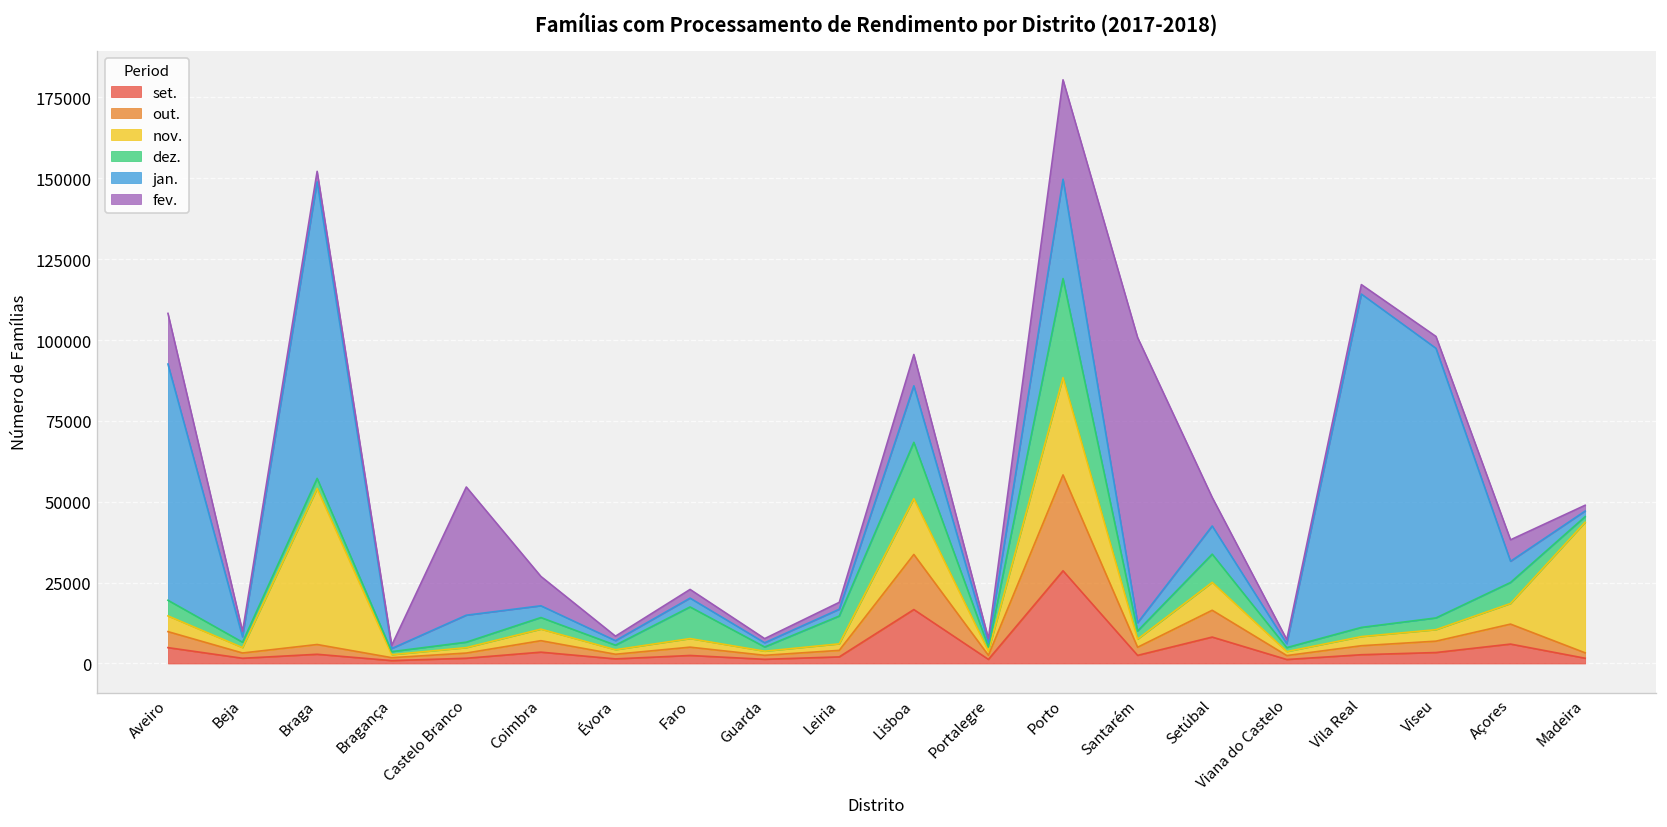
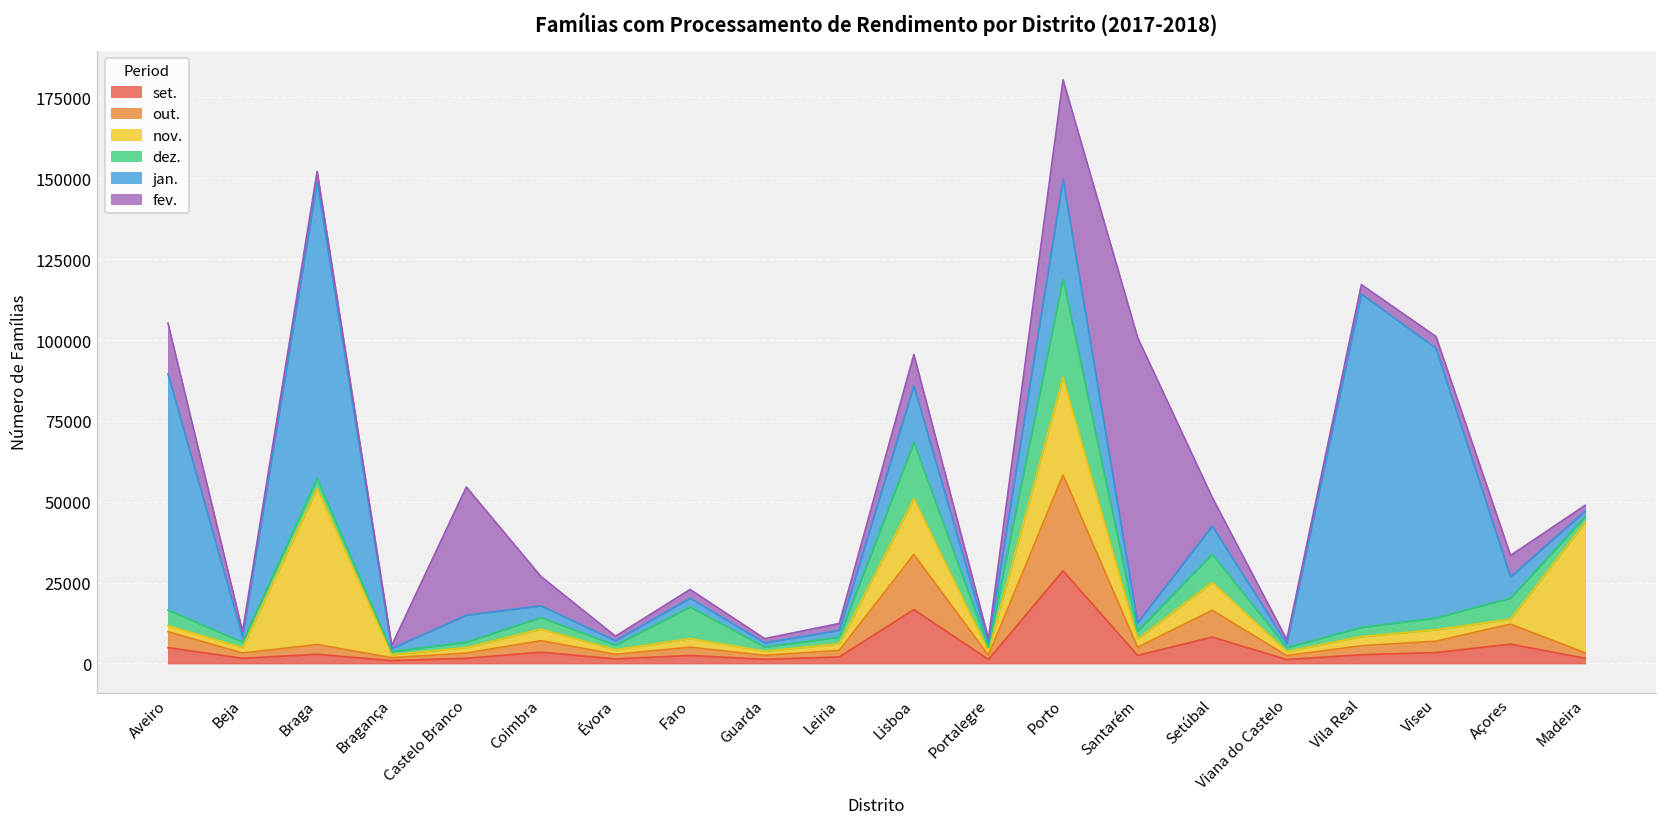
nov., Aveiro: 5000 -> 2000
dez., Leiria: 9000 -> 2000
nov., Açores: 6000 -> 2000
